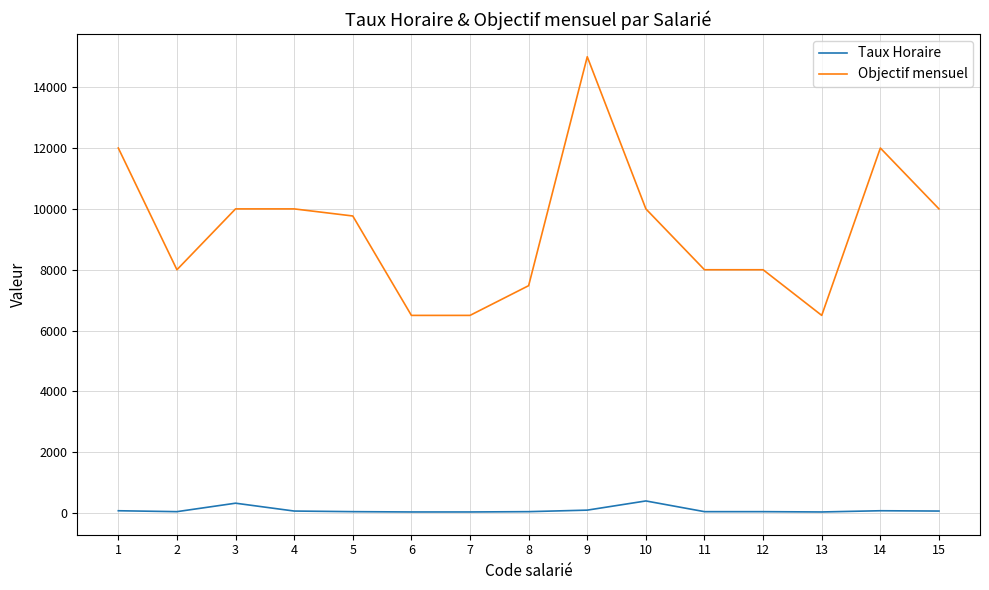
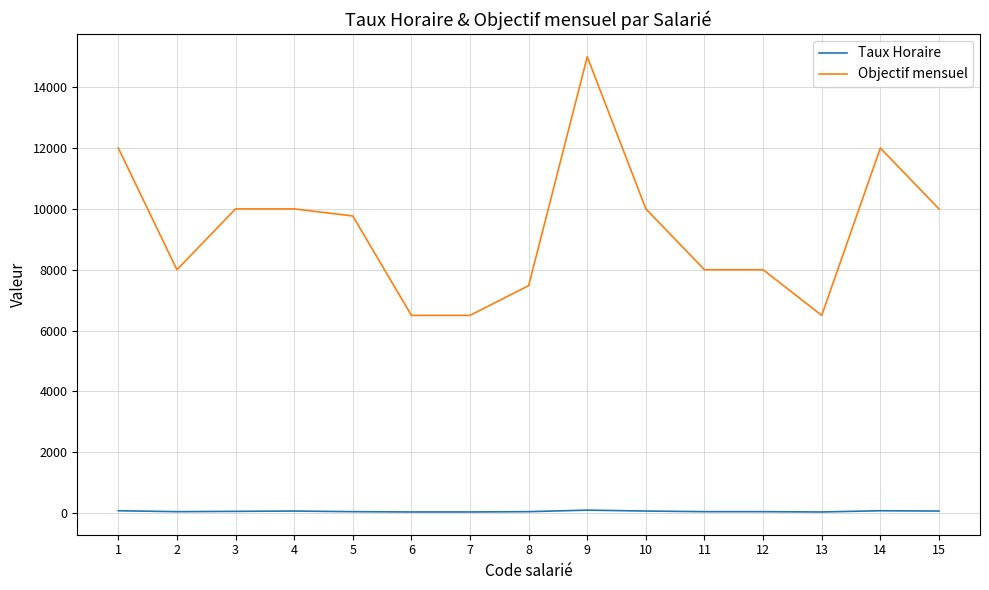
Taux Horaire, 3: 300 -> 100
Taux Horaire, 10: 400 -> 100
